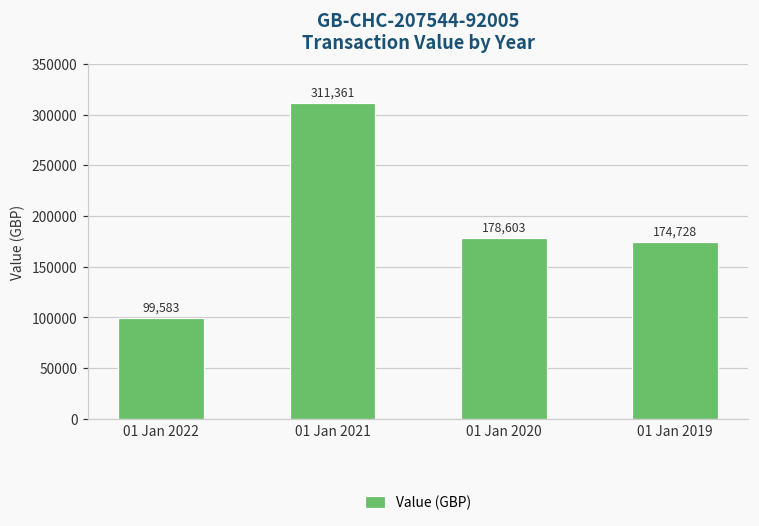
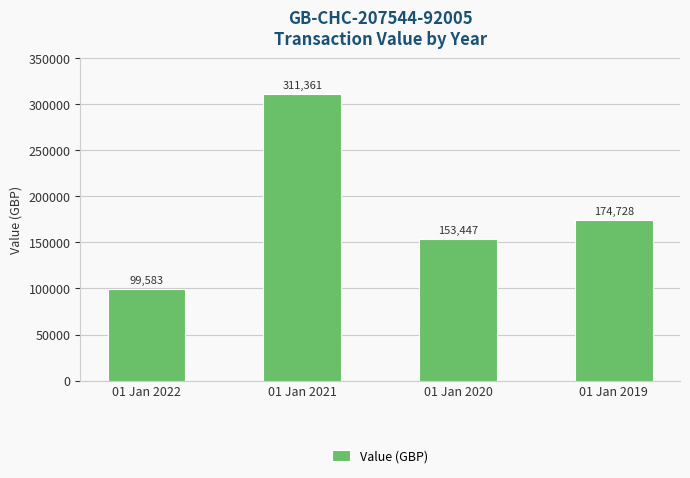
01 Jan 2020: 178,603 -> 153,447
